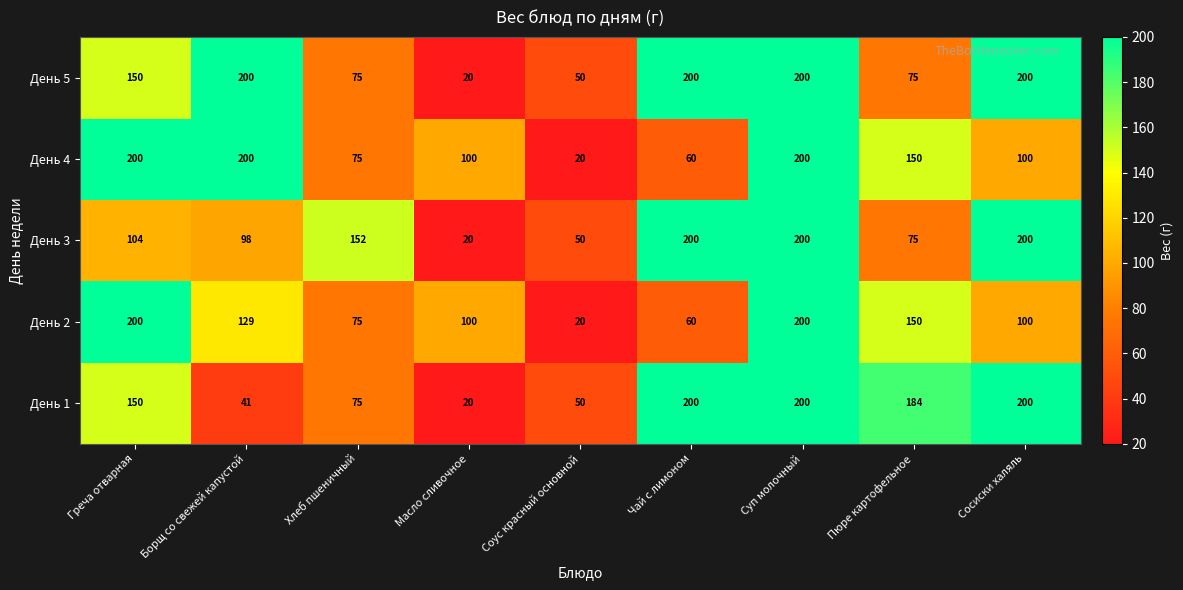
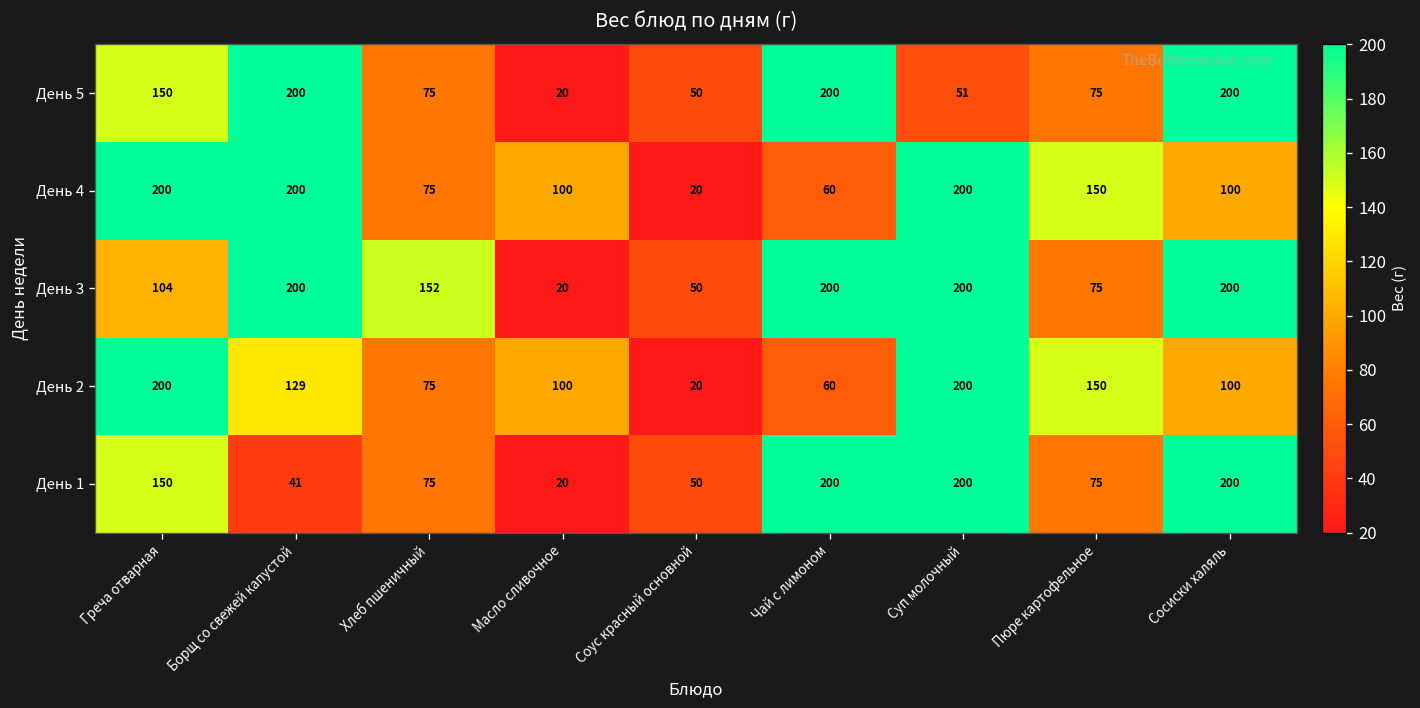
День 5, Суп молочный: 200 -> 51
День 3, Борщ со свежей капустой: 98 -> 200
День 1, Пюре картофельное: 184 -> 75
